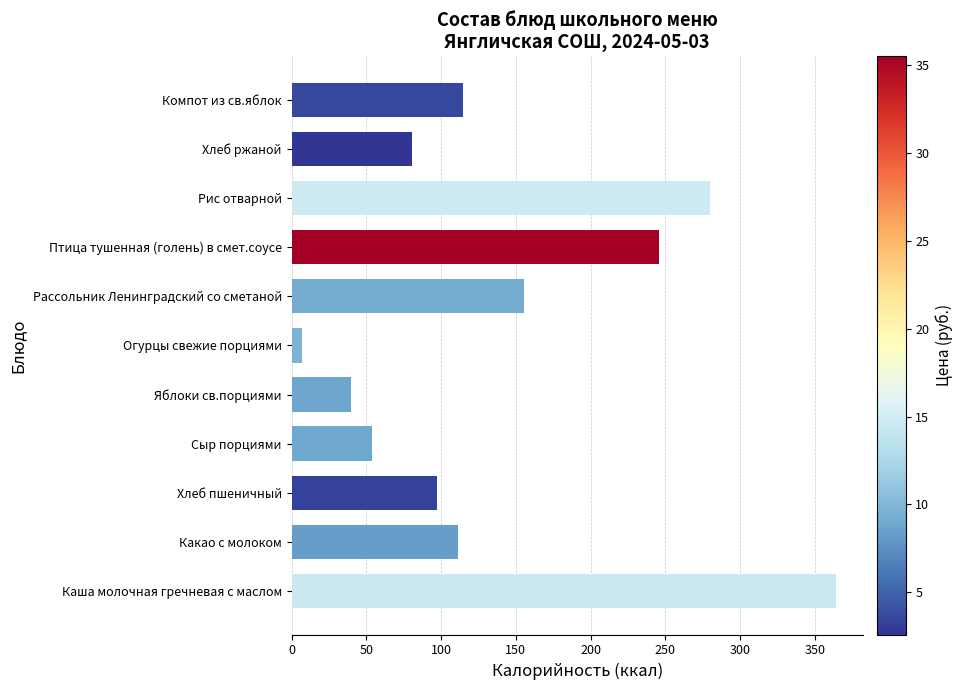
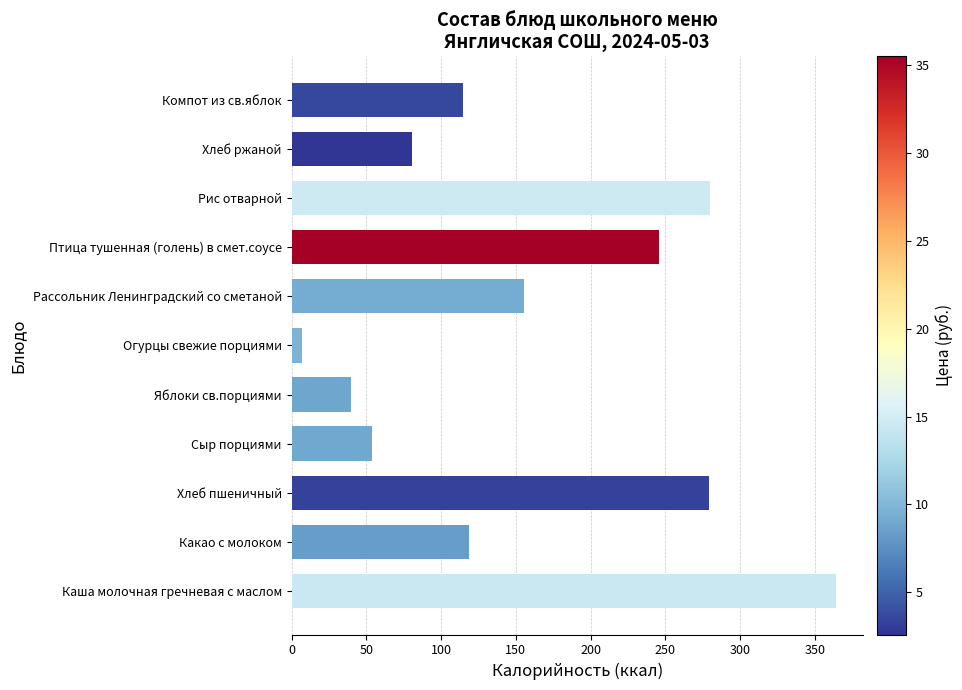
Хлеб пшеничный: 98 -> 279
Какао с молоком: 111 -> 119
